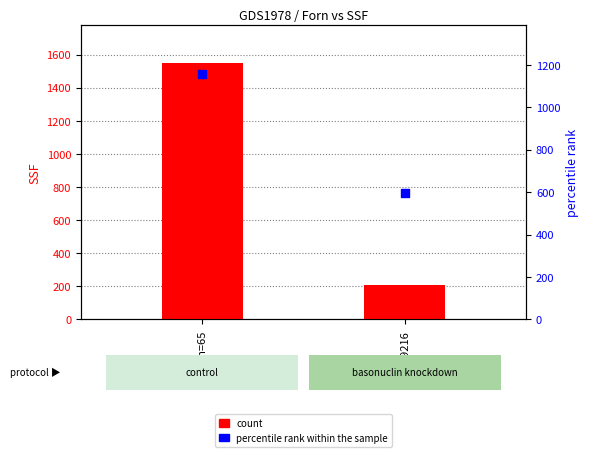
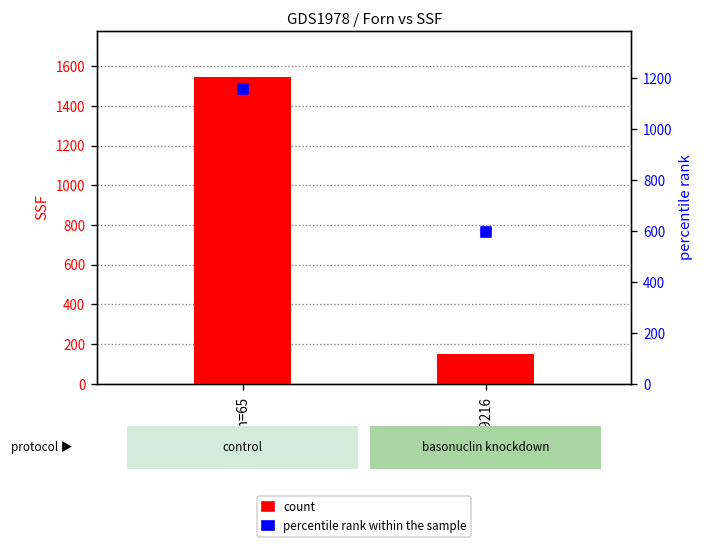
count, Forn=9216: 210 -> 150
